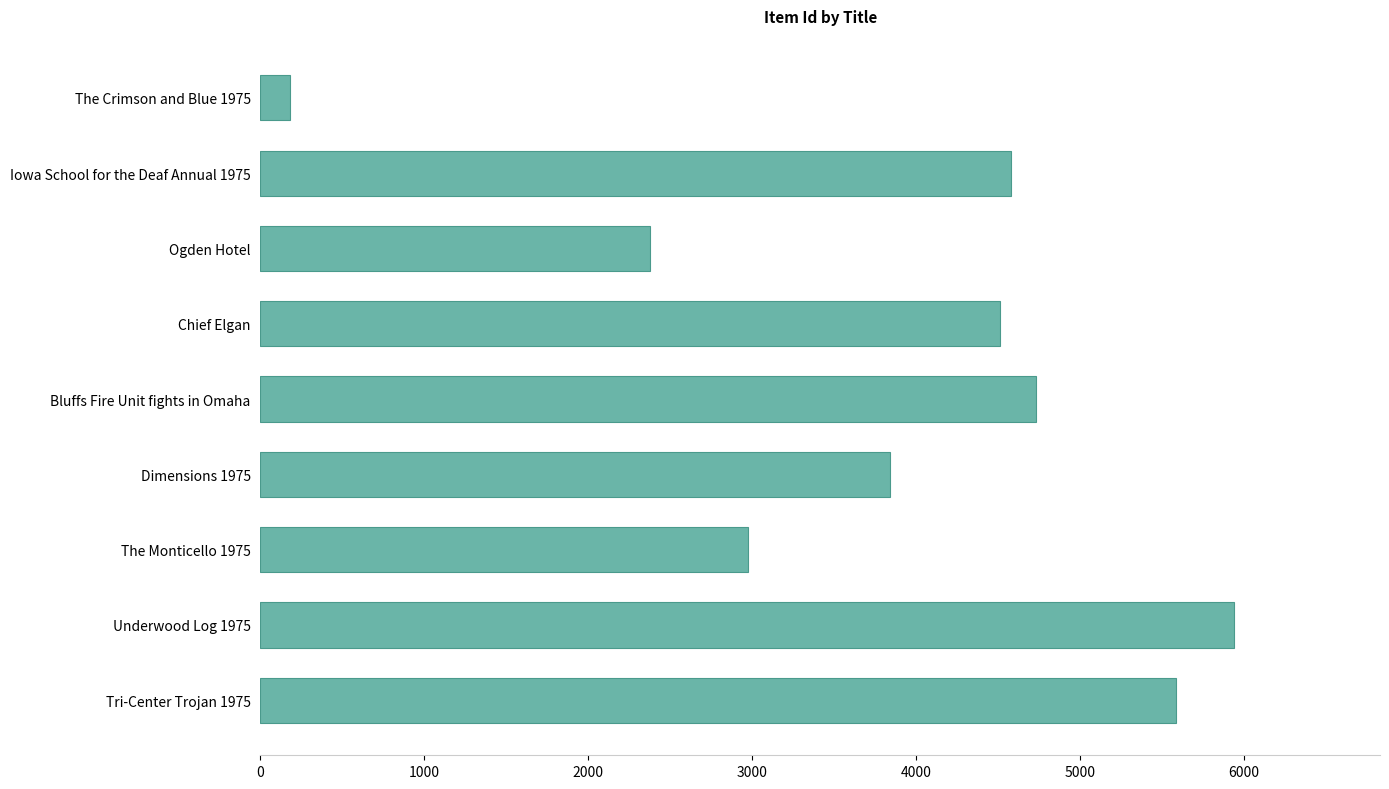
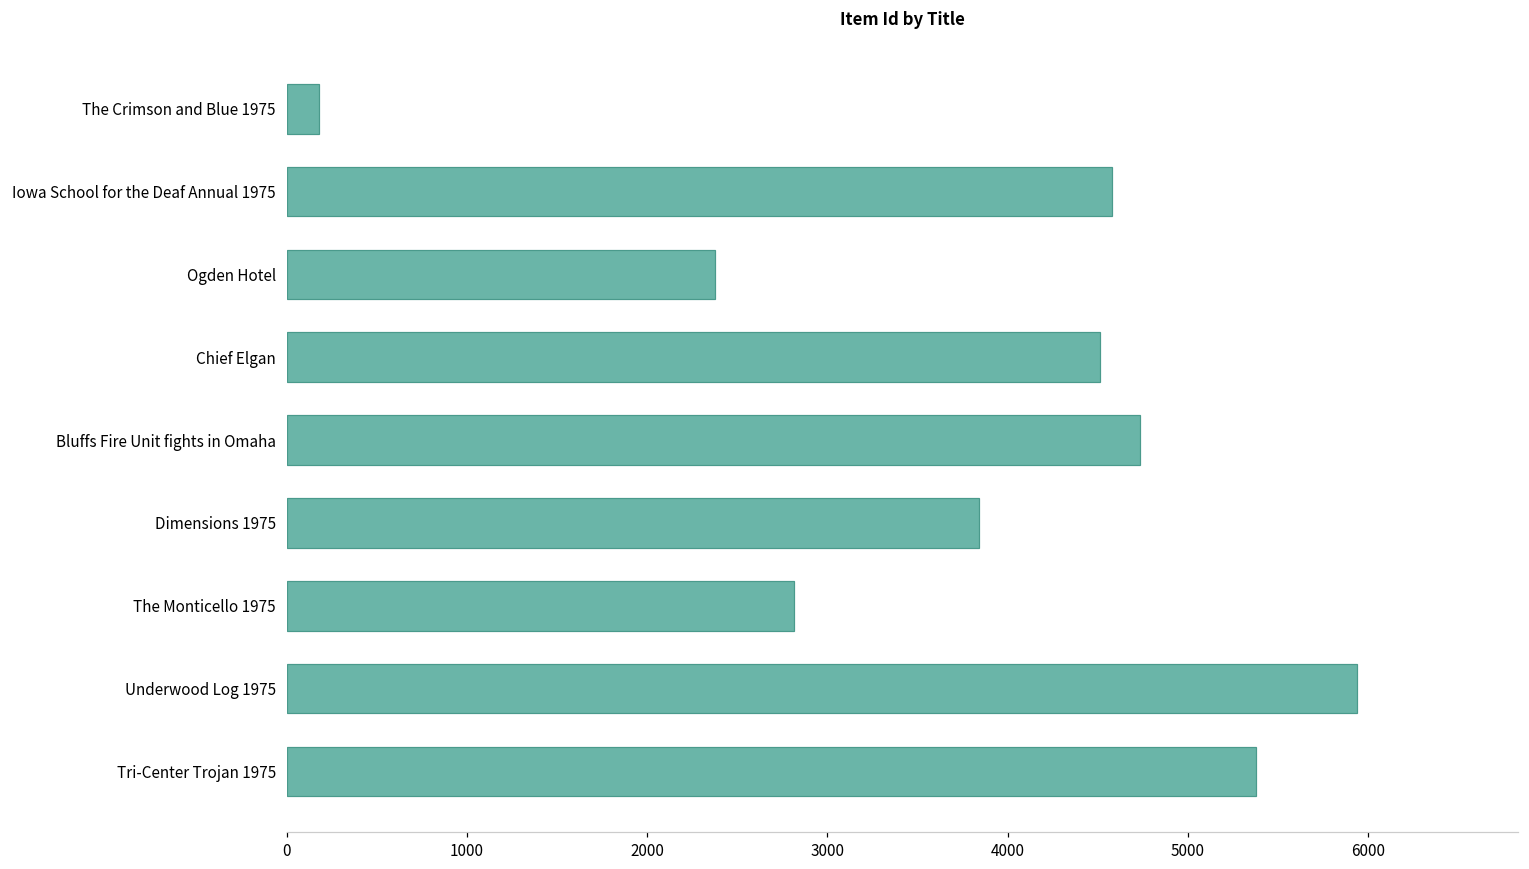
The Monticello 1975: 2970 -> 2820
Tri-Center Trojan 1975: 5590 -> 5380
